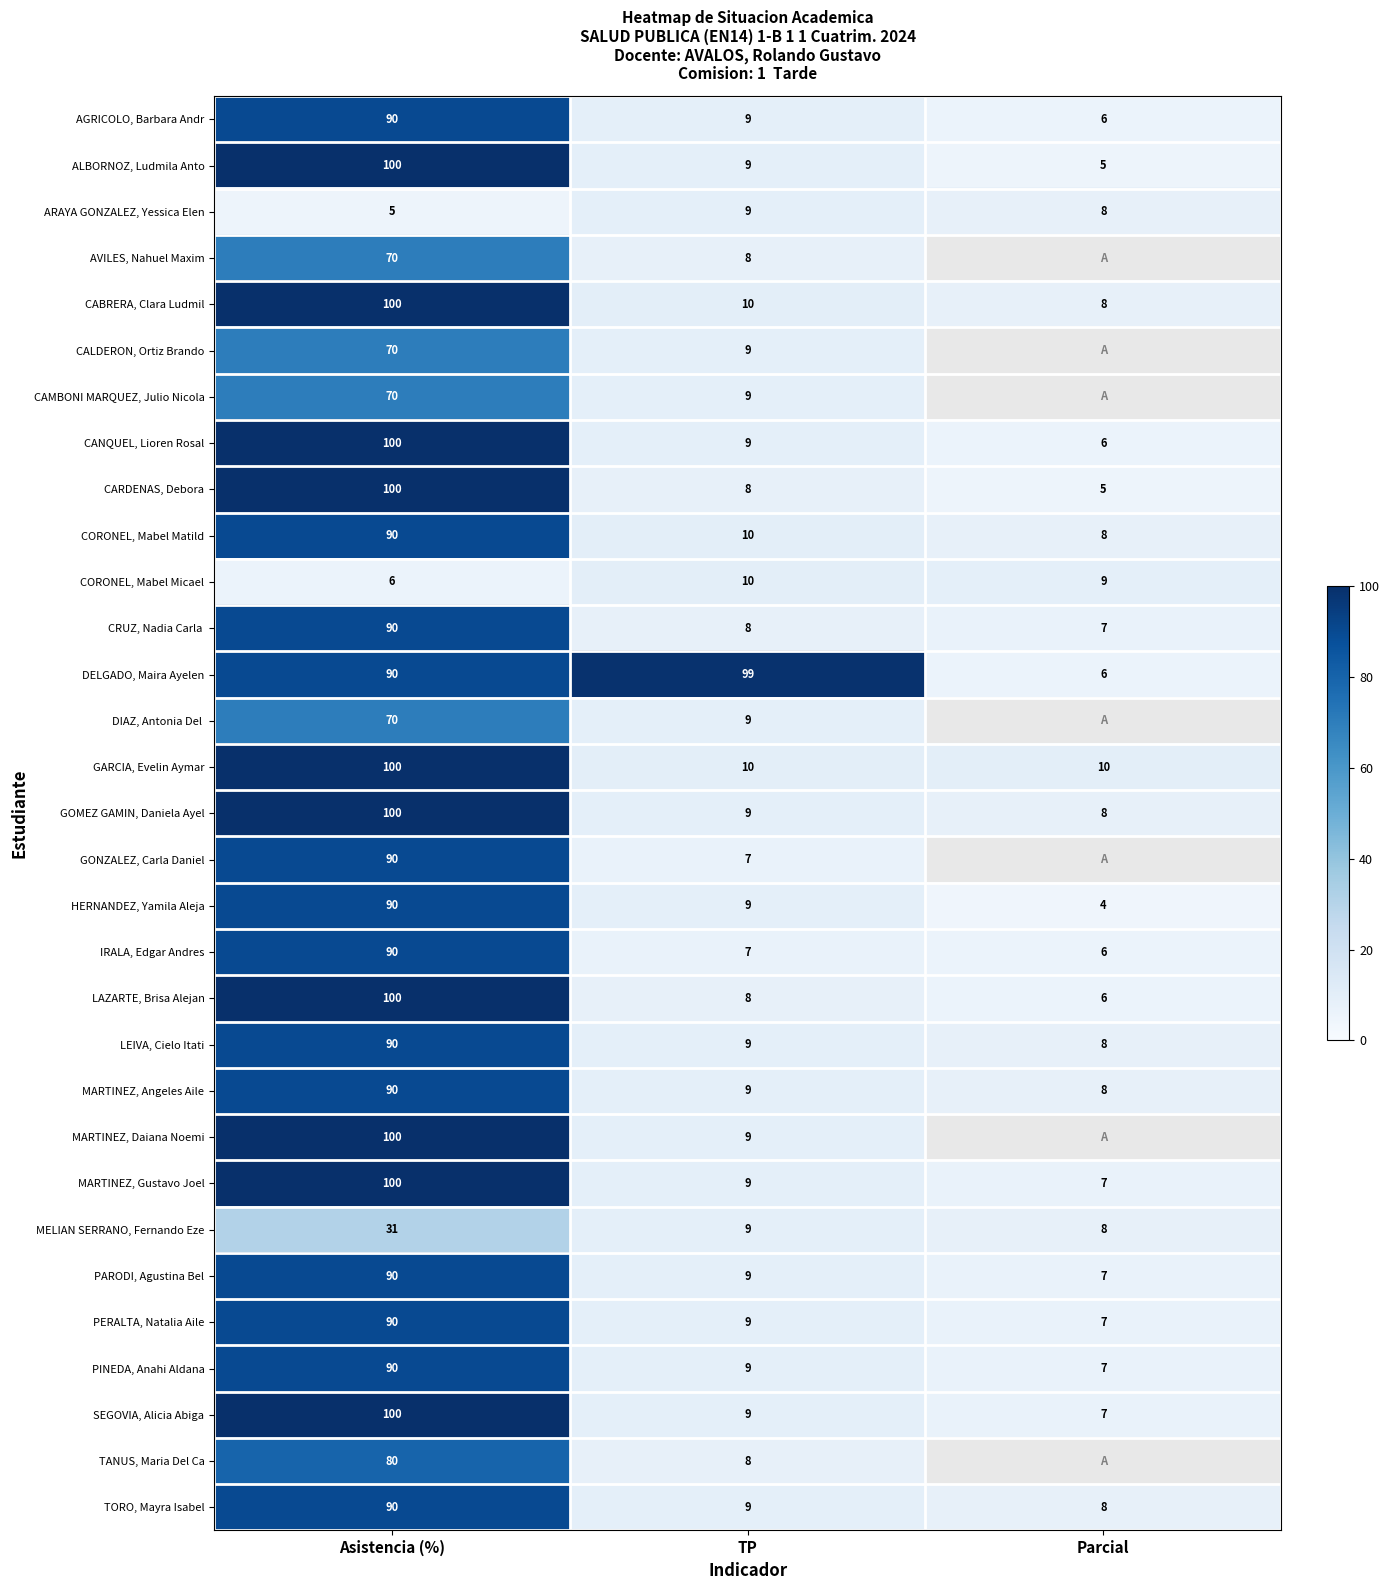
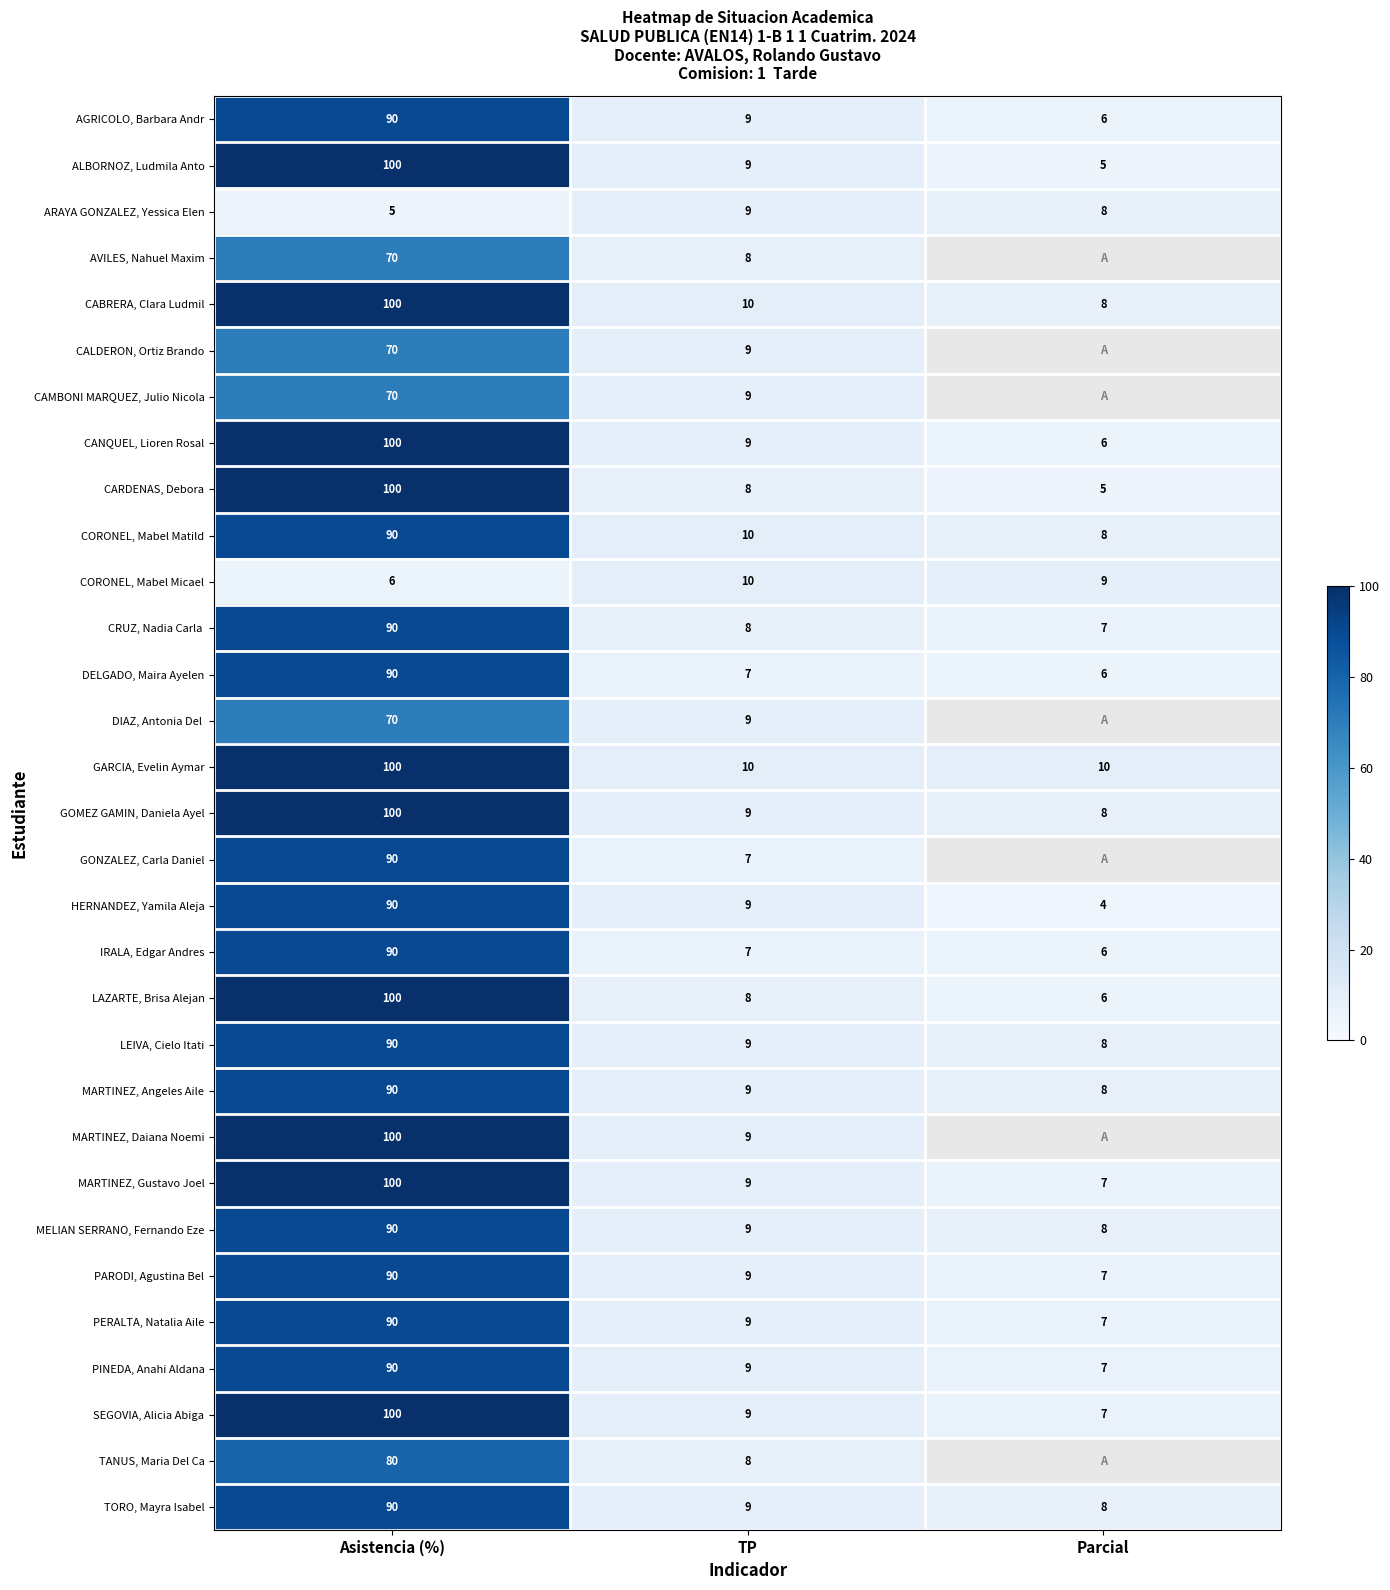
DELGADO, Maira Ayelen, TP: 99 -> 7
MELIAN SERRANO, Fernando Eze, Asistencia (%): 31 -> 90
